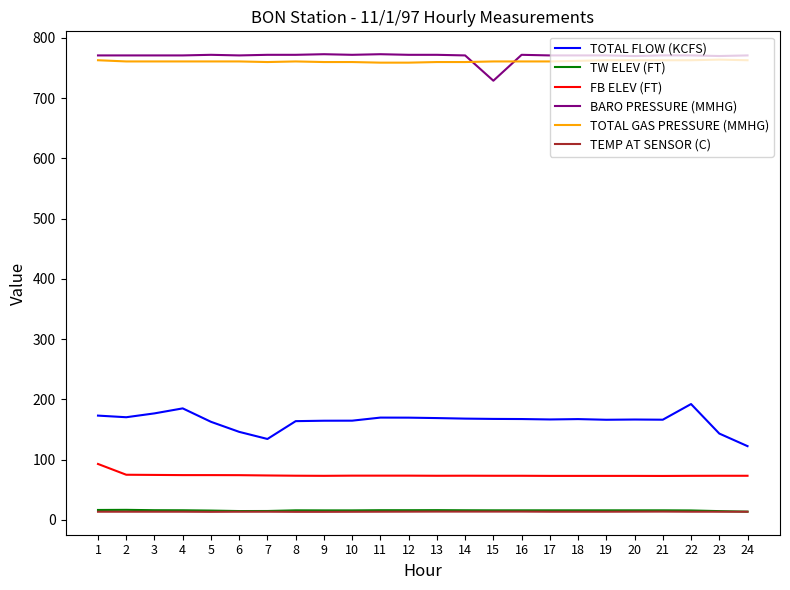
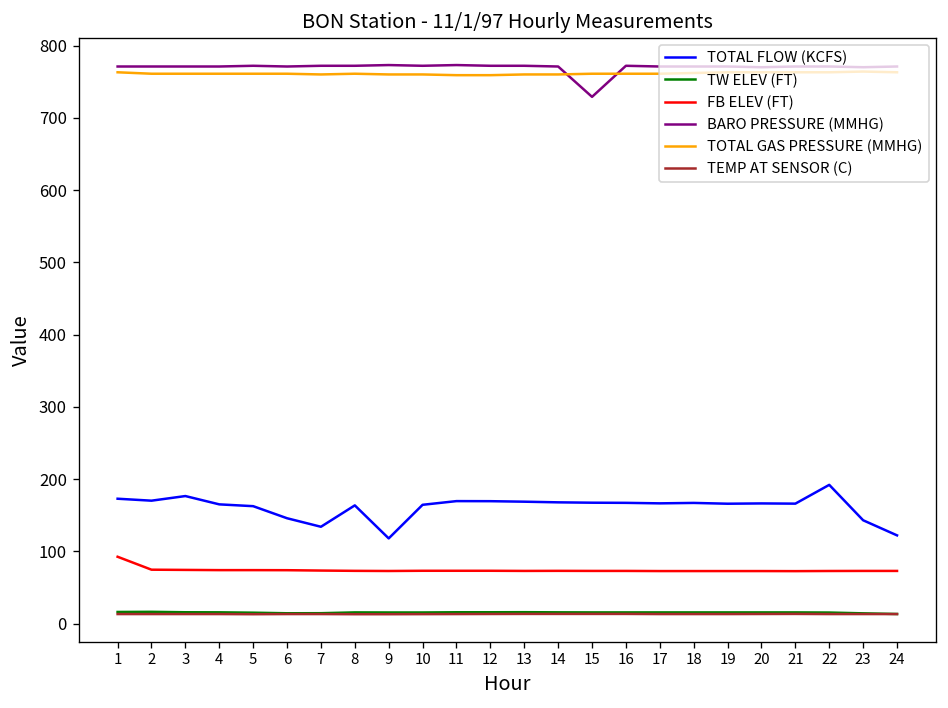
TOTAL FLOW (KCFS), 4: 180 -> 170
TOTAL FLOW (KCFS), 9: 160 -> 120
